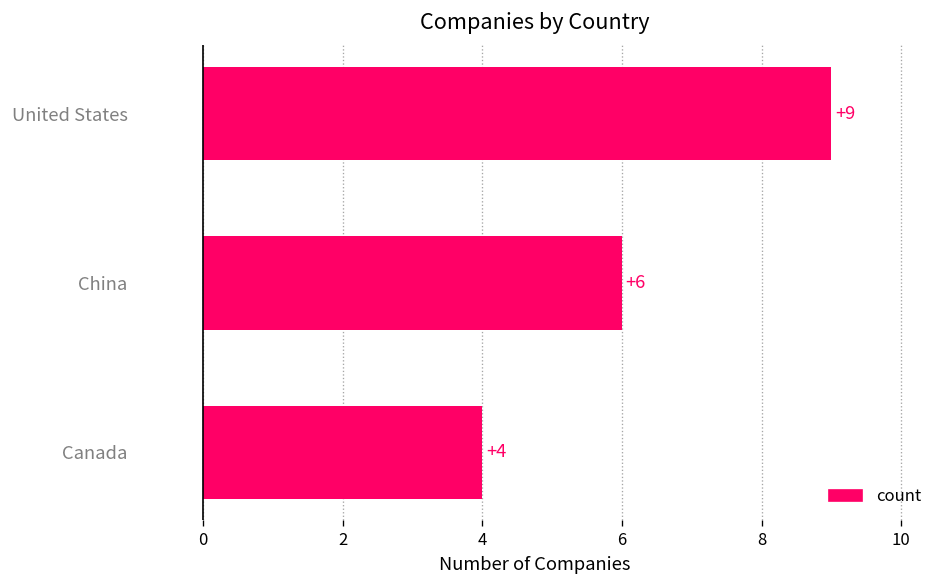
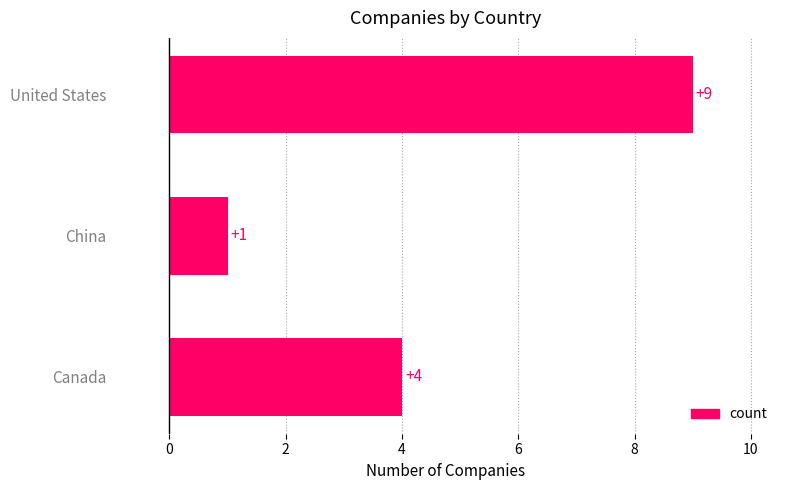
China: +6 -> +1
